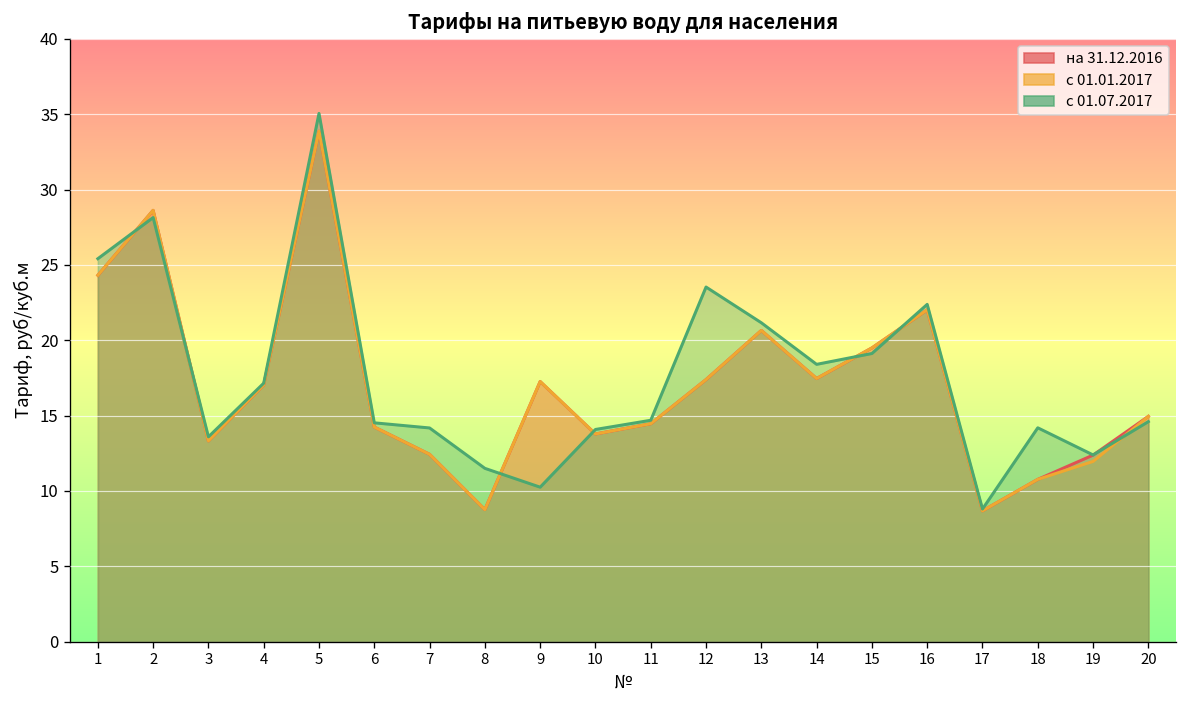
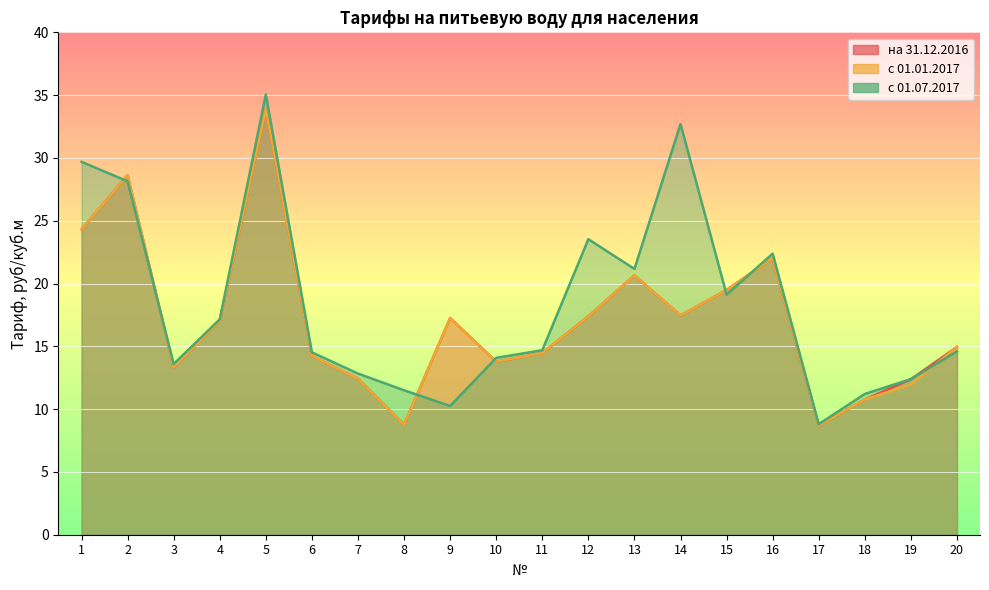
с 01.07.2017, 1: 25.4 -> 29.7
с 01.07.2017, 7: 14.2 -> 12.8
с 01.07.2017, 14: 18.4 -> 32.7
с 01.07.2017, 18: 14.2 -> 11.2
